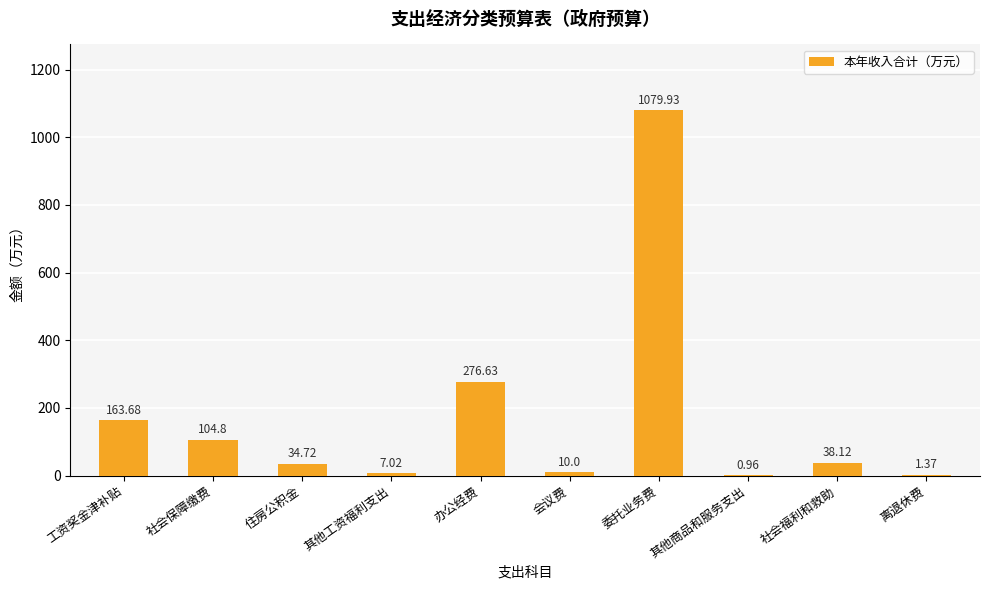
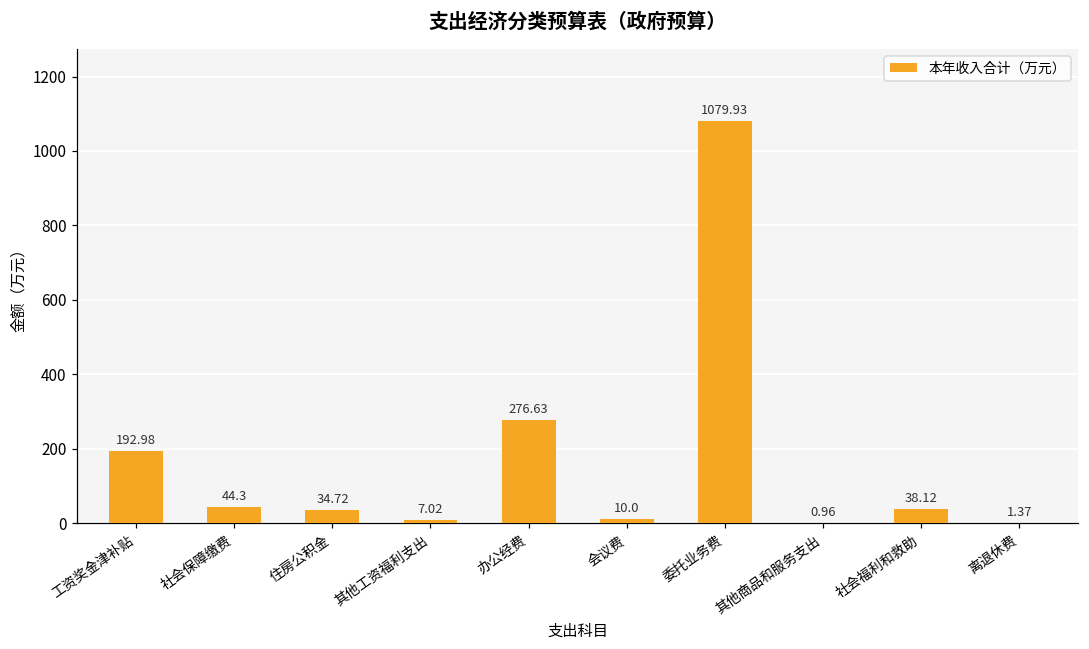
工资奖金津补贴: 163.68 -> 192.98
社会保障缴费: 104.8 -> 44.3
